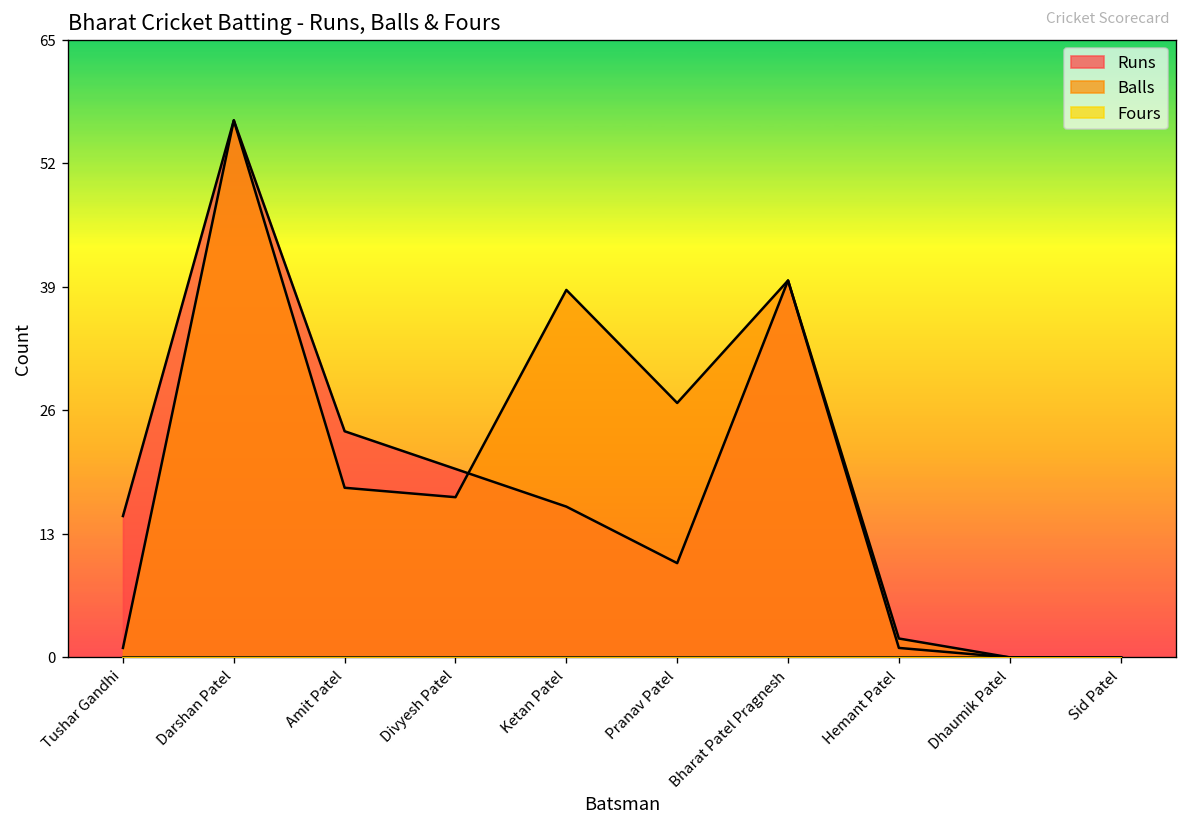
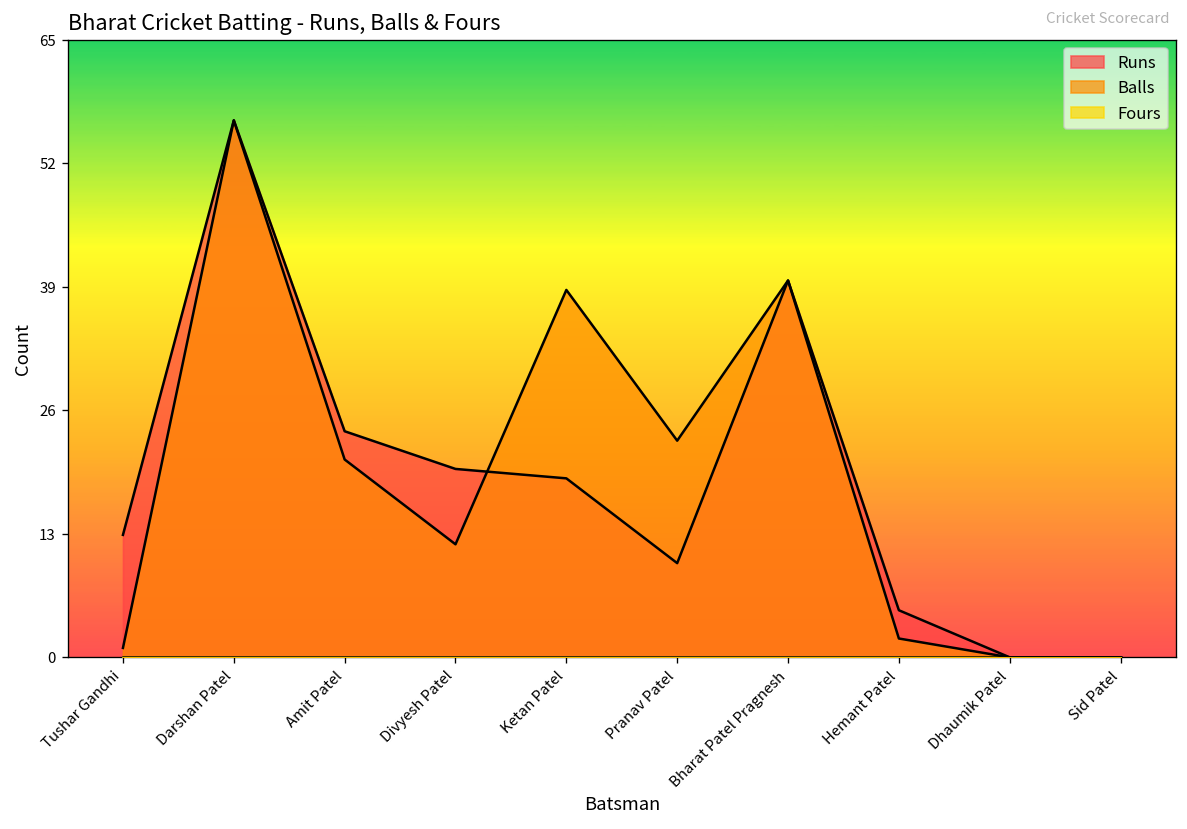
Runs, Tushar Gandhi: 15 -> 13
Balls, Amit Patel: 18 -> 21
Balls, Divyesh Patel: 17 -> 12
Runs, Ketan Patel: 16 -> 19
Balls, Pranav Patel: 27 -> 23
Runs, Hemant Patel: 1 -> 5
